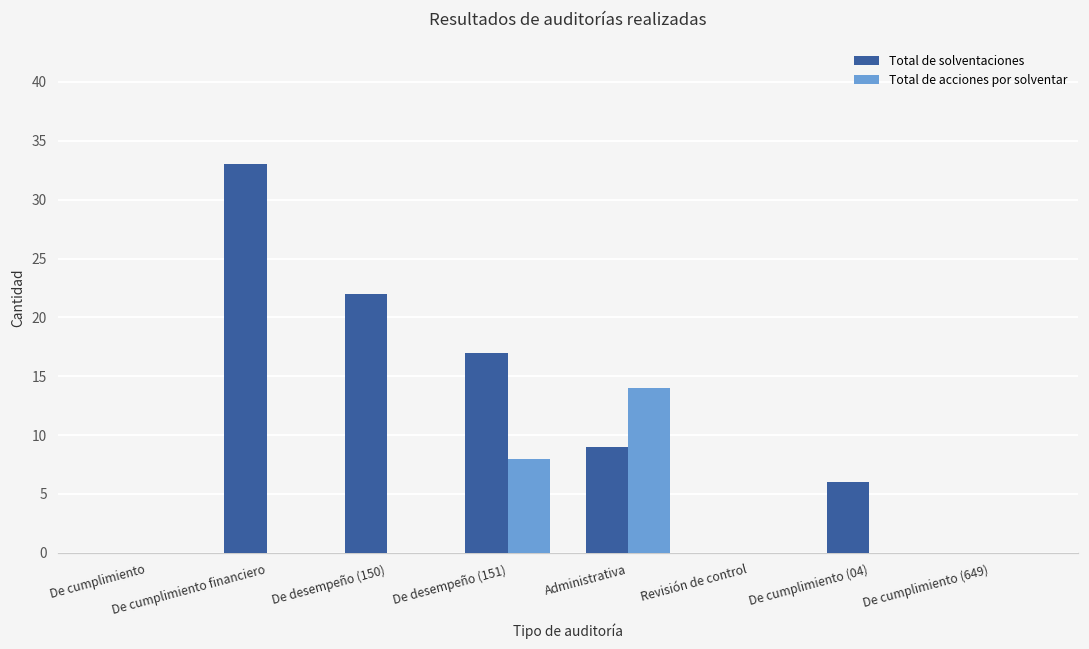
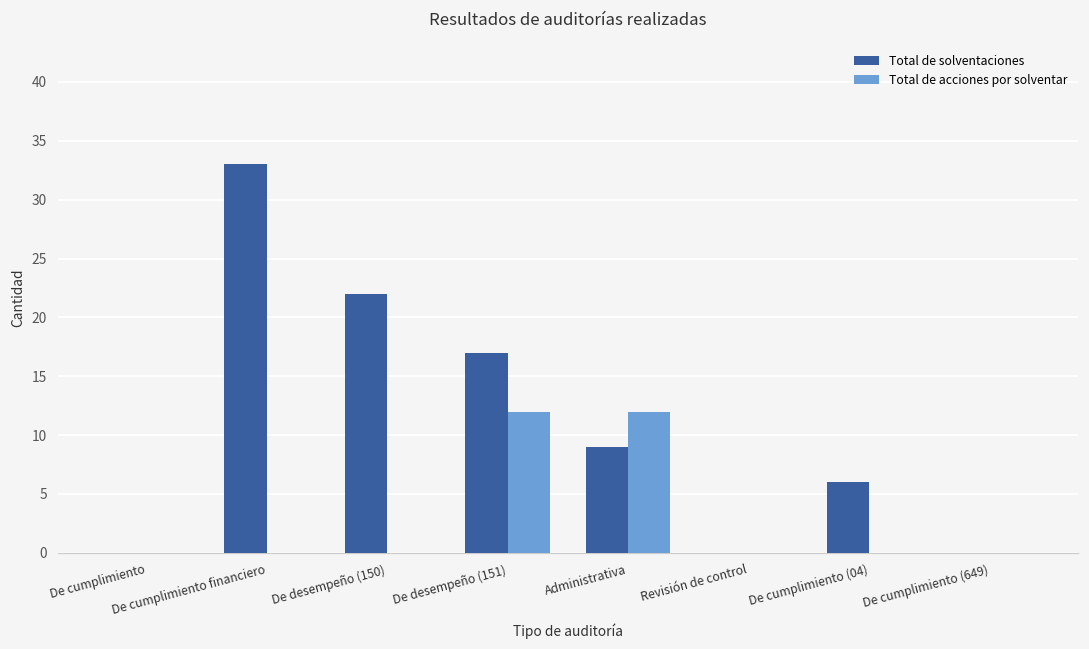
Total de acciones por solventar, De desempeño (151): 8 -> 12
Total de acciones por solventar, Administrativa: 14 -> 12
